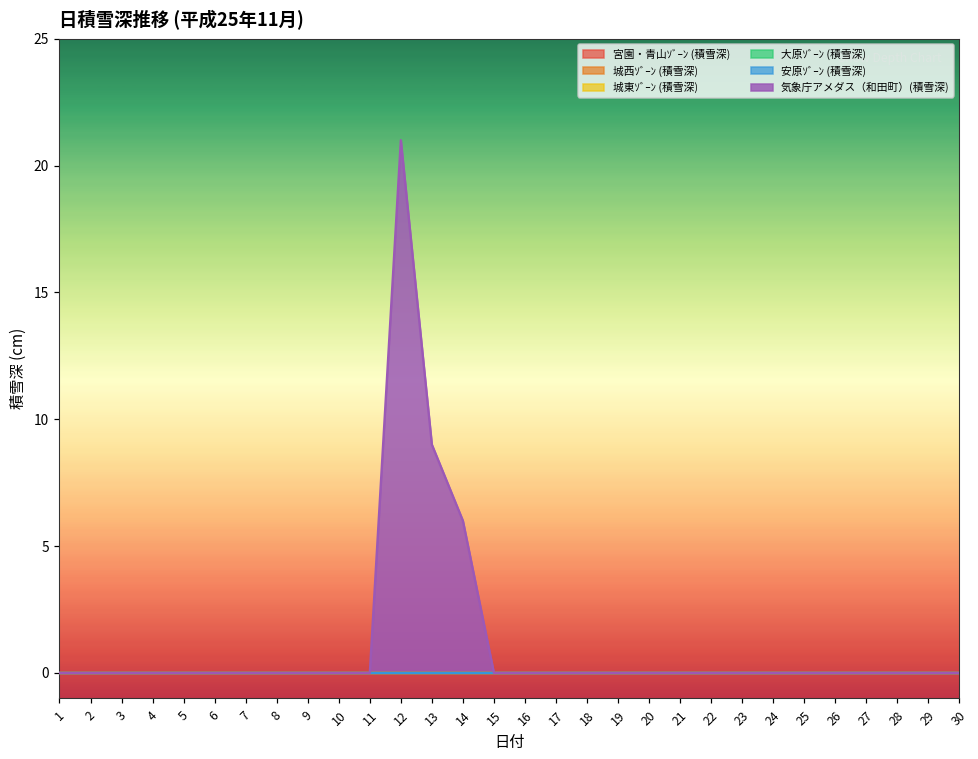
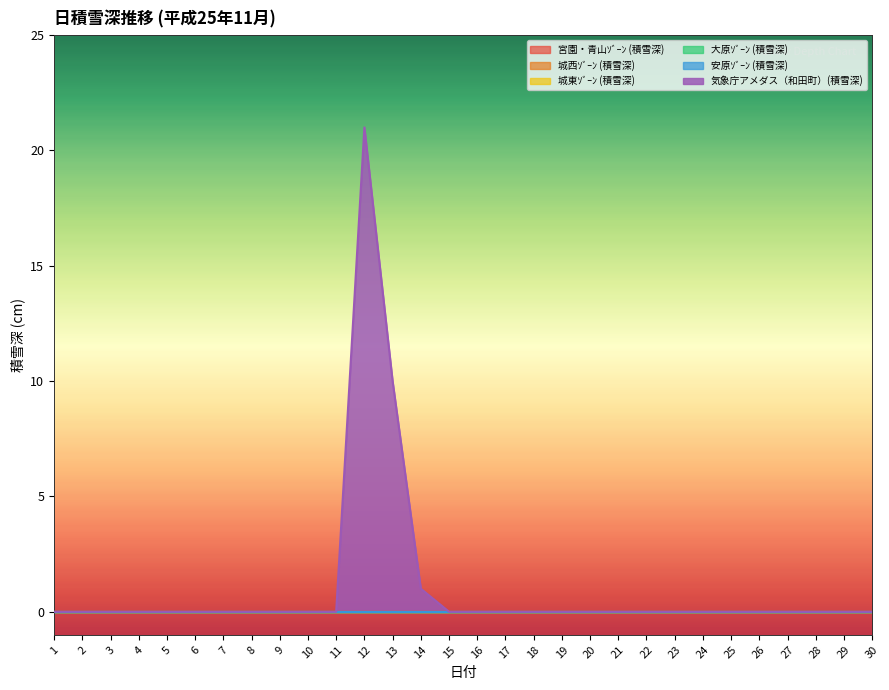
気象庁アメダス（和田町）(積雪深), 13: 9 -> 10
気象庁アメダス（和田町）(積雪深), 14: 6 -> 1
